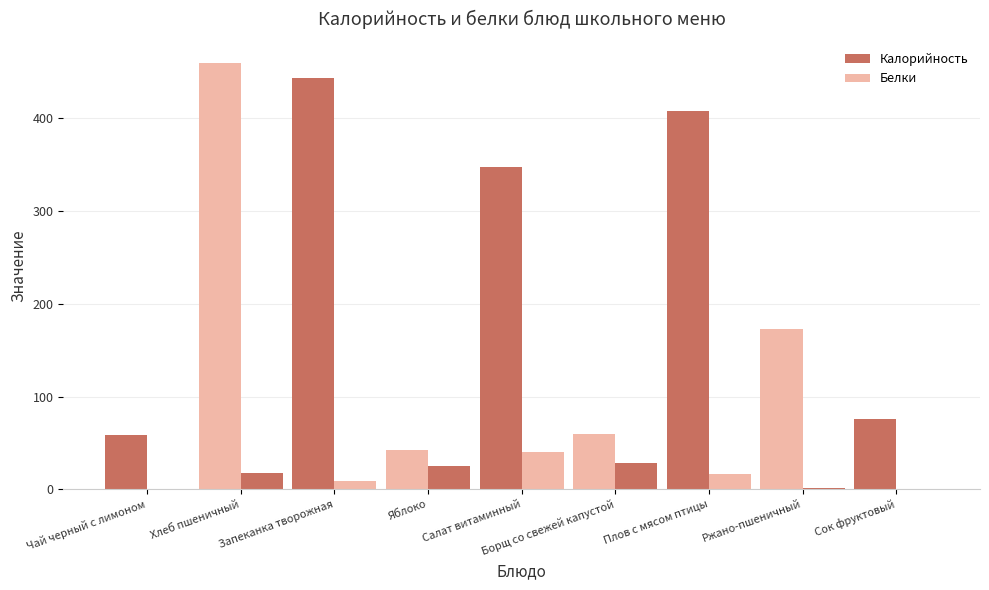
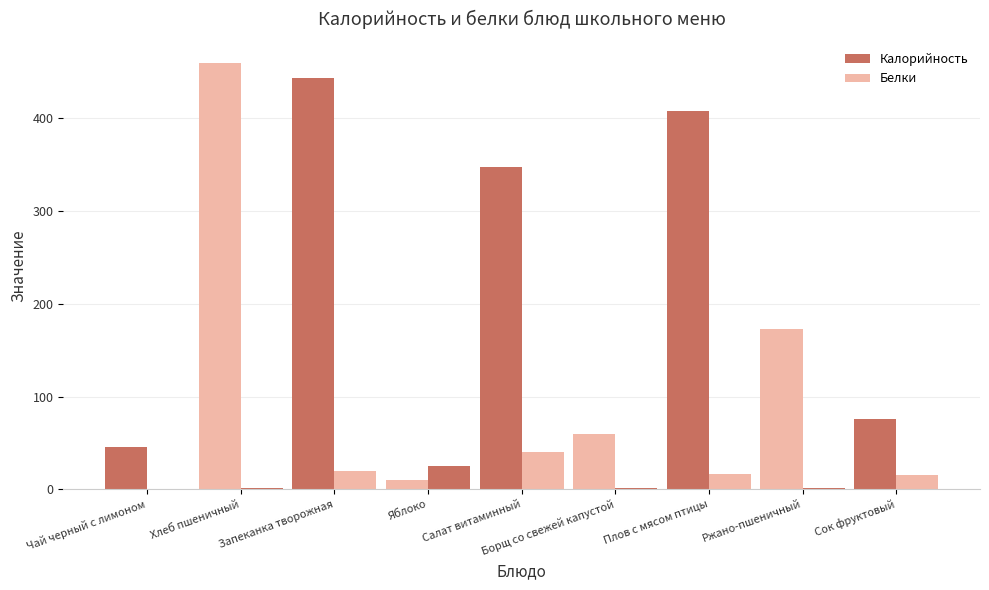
Калорийность, Чай черный с лимоном: 60 -> 50
Белки, Хлеб пшеничный: 20 -> 0
Белки, Запеканка творожная: 10 -> 20
Калорийность, Яблоко: 40 -> 10
Белки, Борщ со свежей капустой: 30 -> 0
Белки, Сок фруктовый: 0 -> 20
